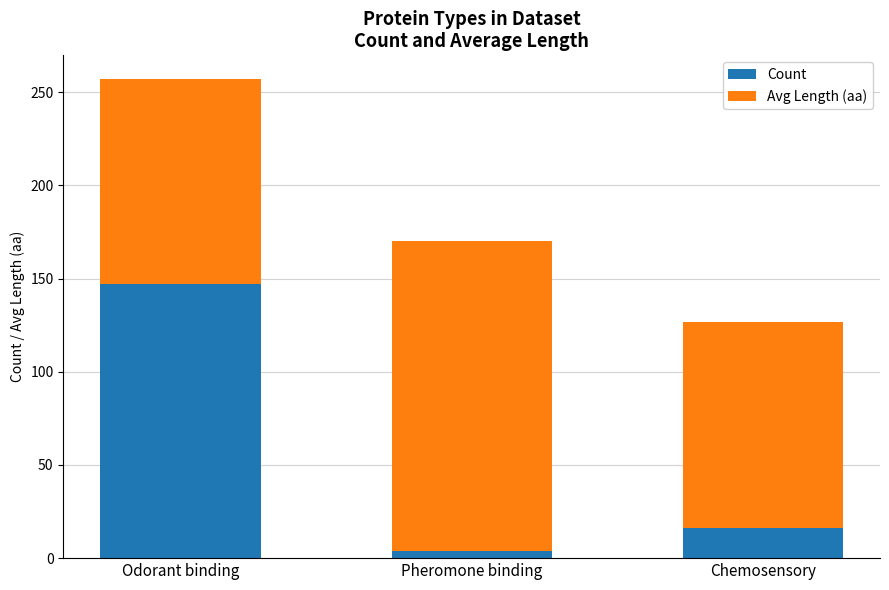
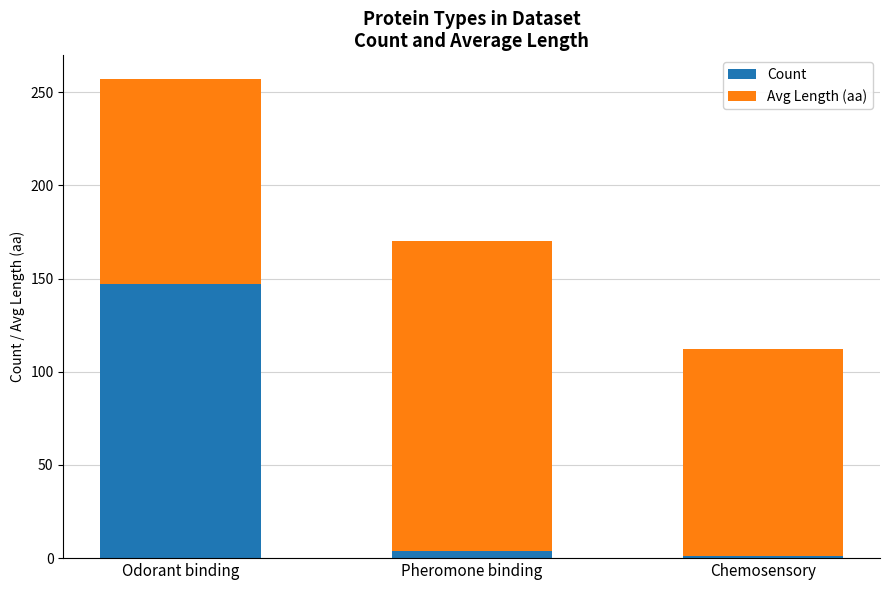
Count, Chemosensory: 16 -> 1
